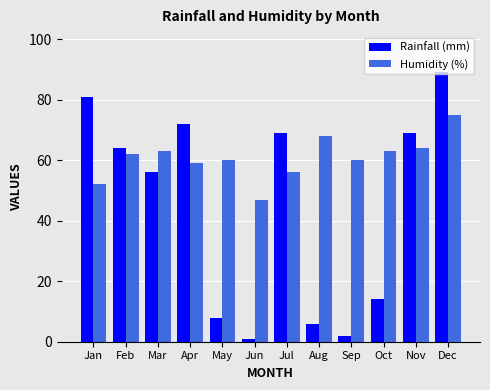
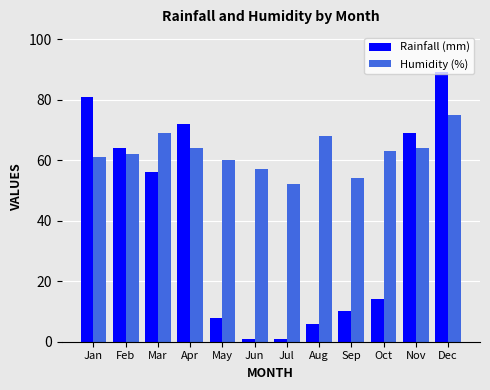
Humidity (%), Jan: 52 -> 61
Humidity (%), Mar: 63 -> 69
Humidity (%), Apr: 59 -> 64
Humidity (%), Jun: 47 -> 57
Rainfall (mm), Jul: 69 -> 1
Humidity (%), Jul: 56 -> 52
Rainfall (mm), Sep: 2 -> 10
Humidity (%), Sep: 60 -> 54
